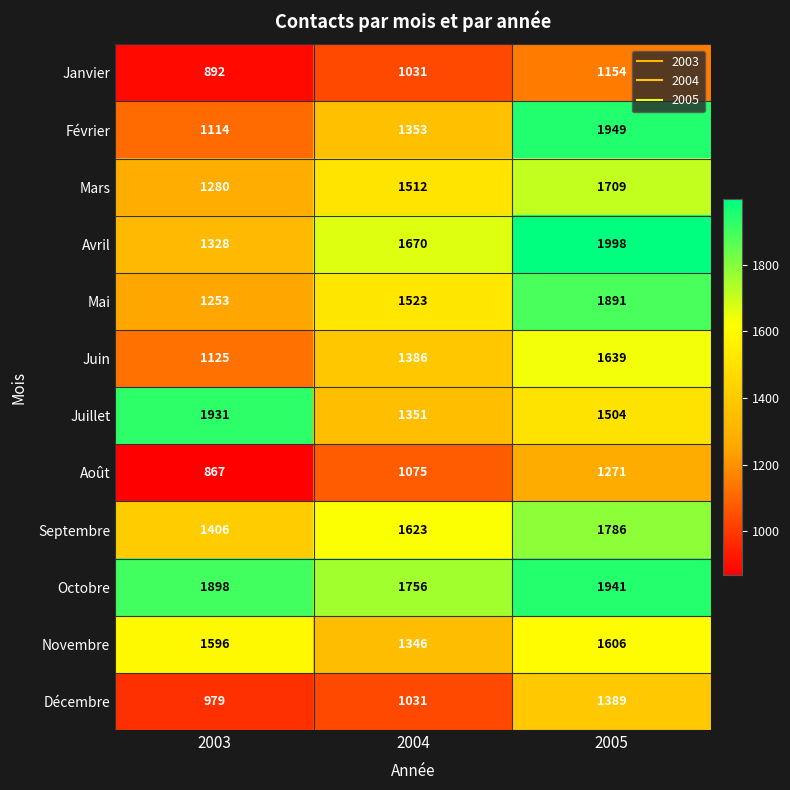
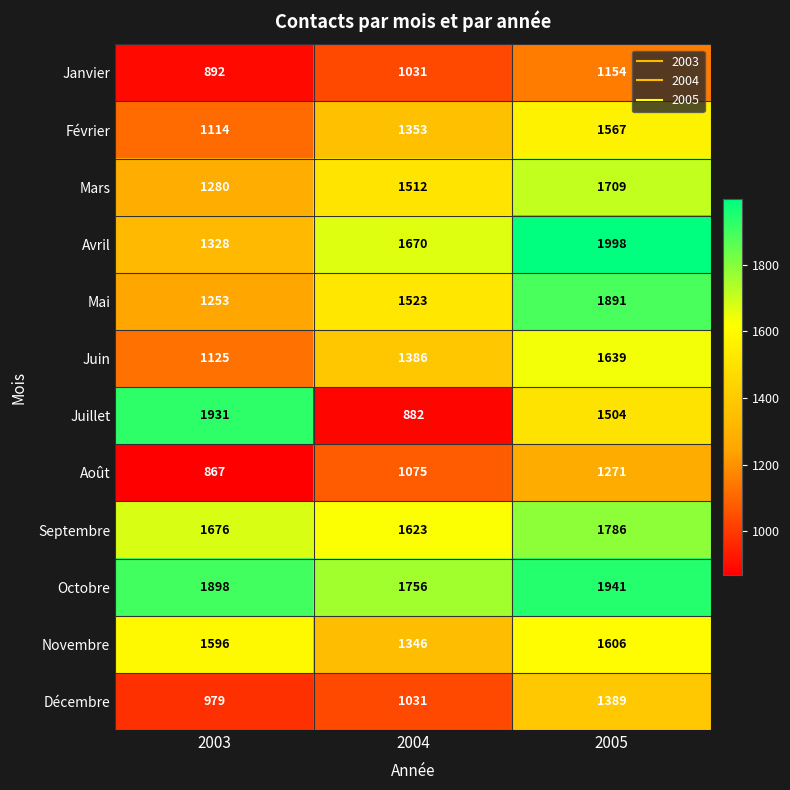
Février, 2005: 1949 -> 1567
Juillet, 2004: 1351 -> 882
Septembre, 2003: 1406 -> 1676
